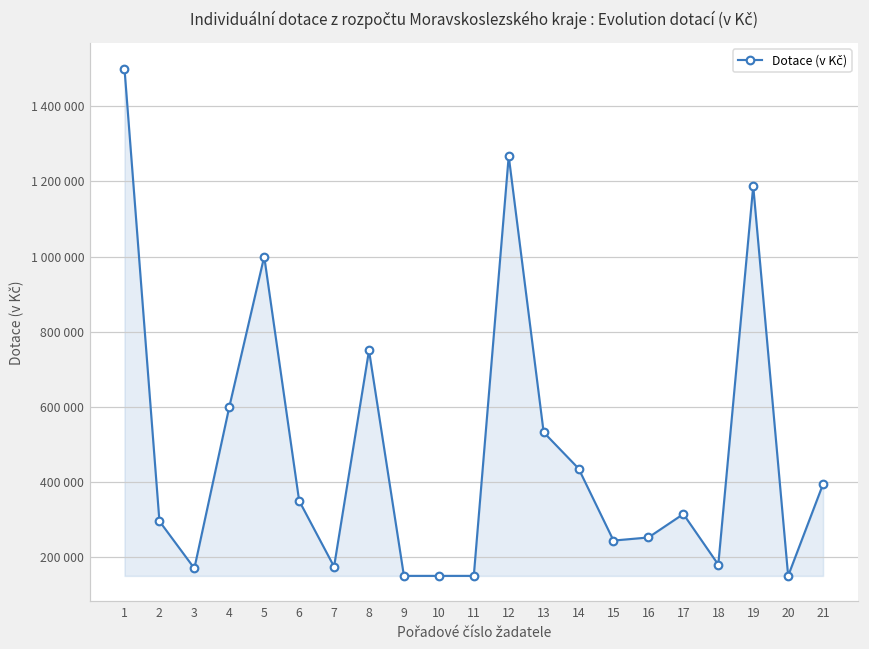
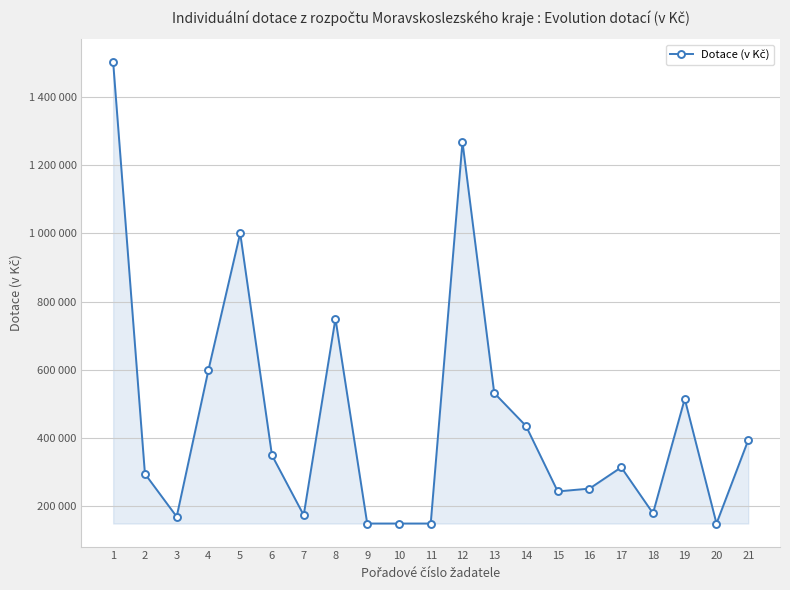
19: 1190000 -> 520000
